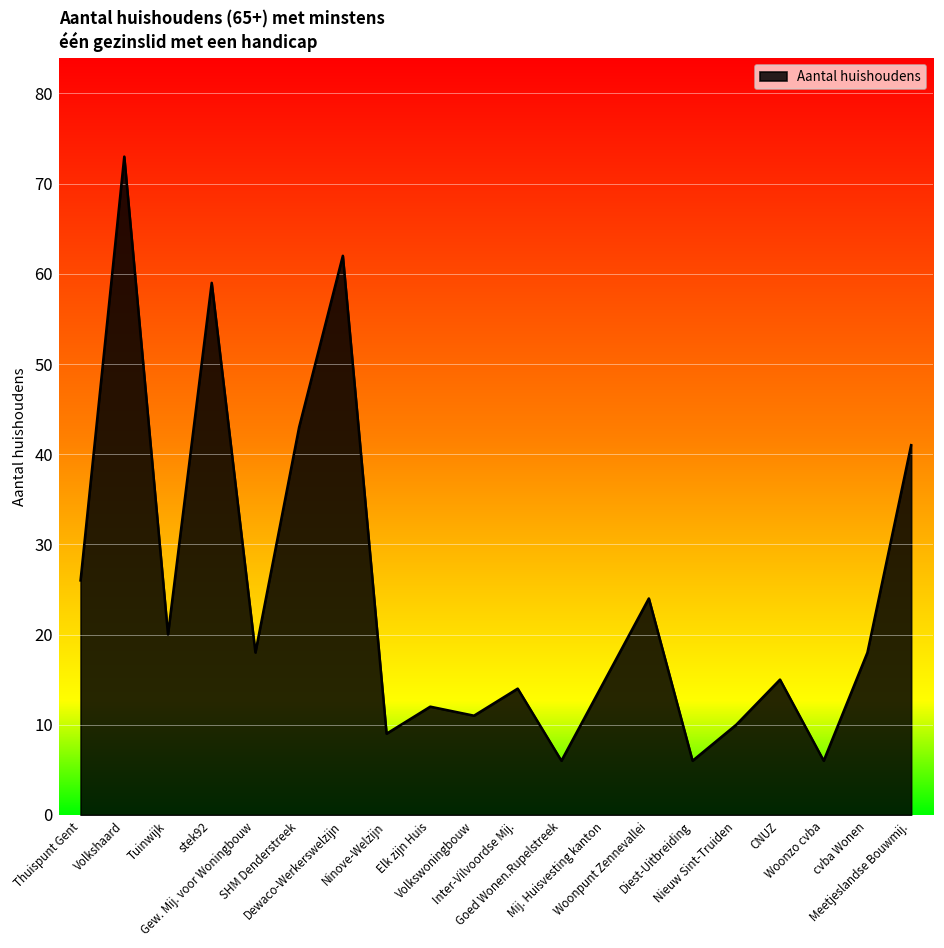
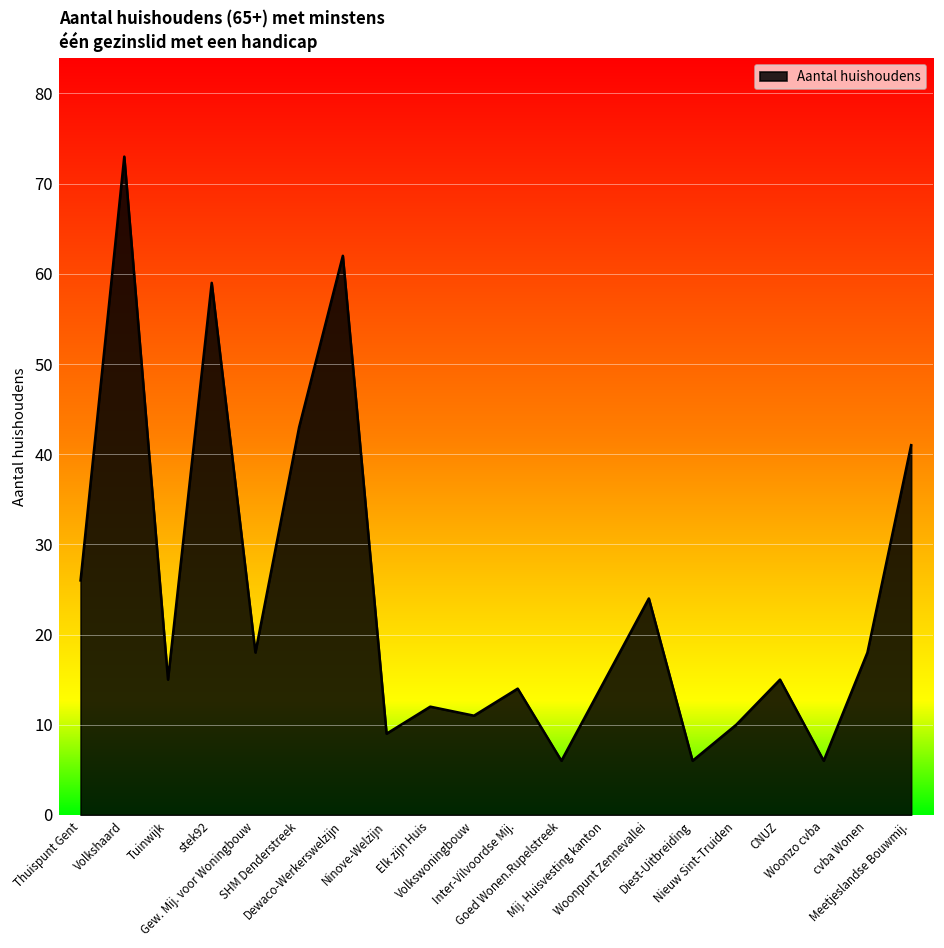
Tuinwijk: 20 -> 15
